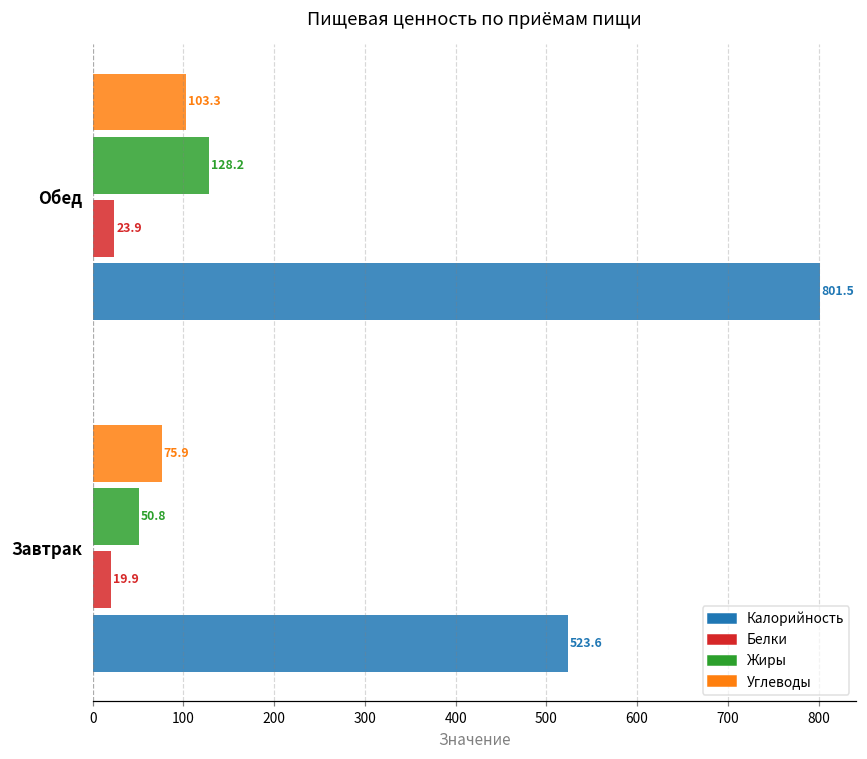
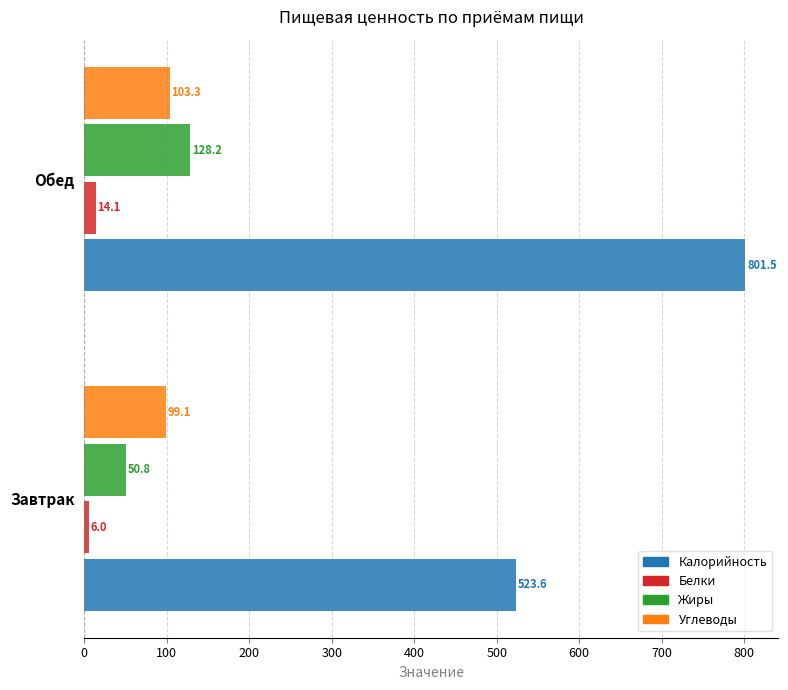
Белки, Обед: 23.9 -> 14.1
Углеводы, Завтрак: 75.9 -> 99.1
Белки, Завтрак: 19.9 -> 6.0
